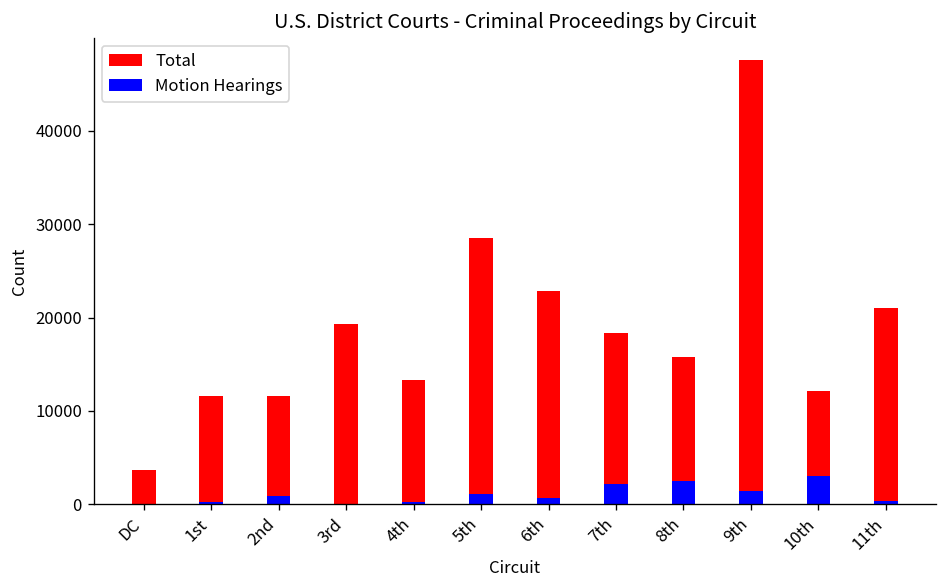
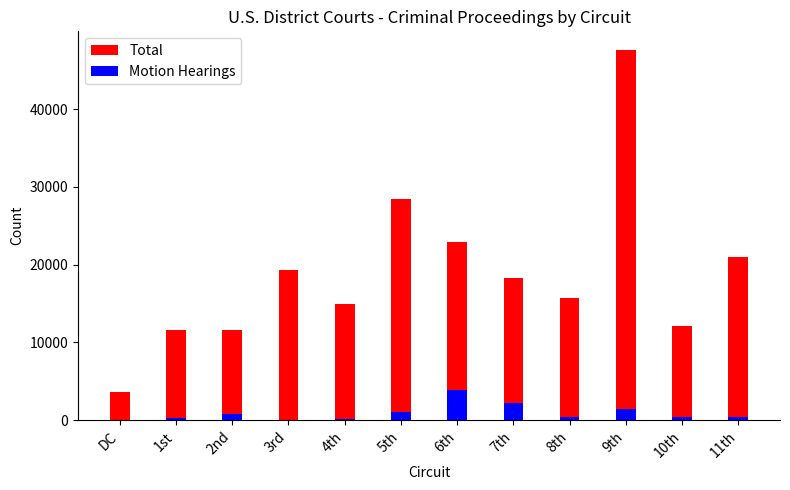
Total, 4th: 13000 -> 15000
Motion Hearings, 6th: 1000 -> 4000
Motion Hearings, 8th: 2000 -> 0
Motion Hearings, 10th: 3000 -> 0
